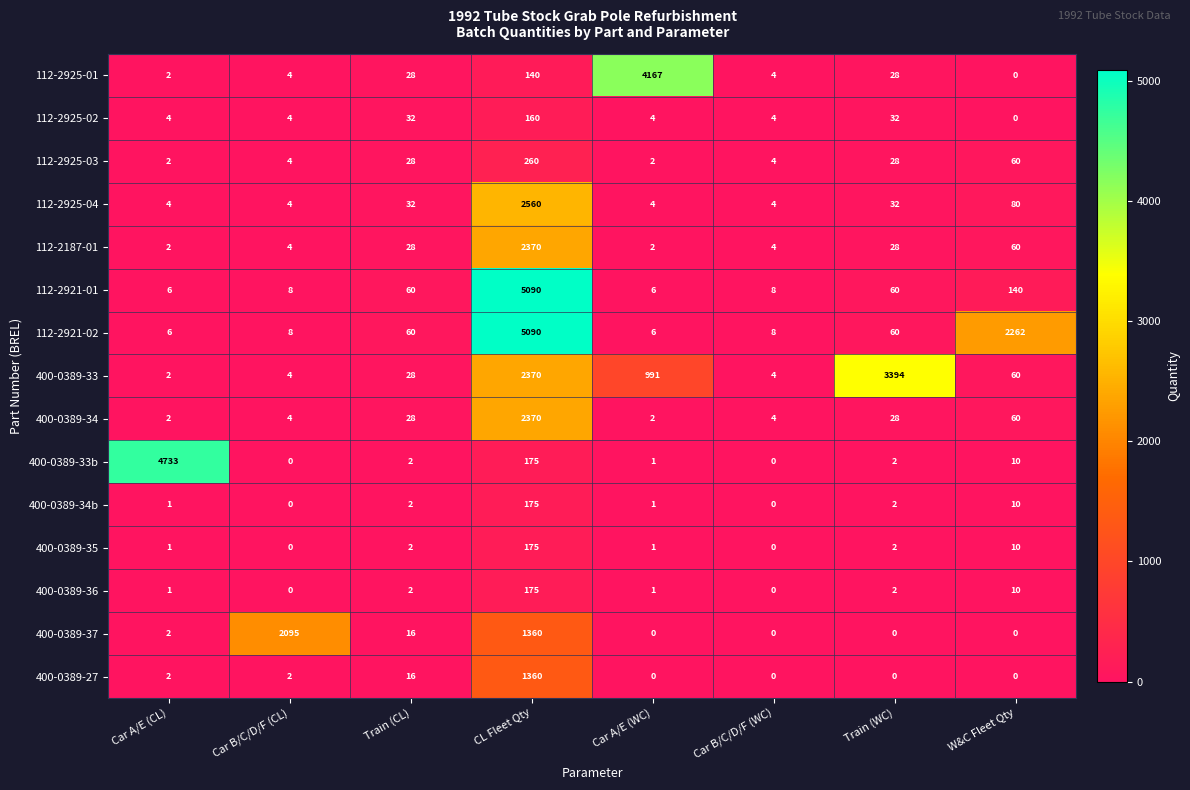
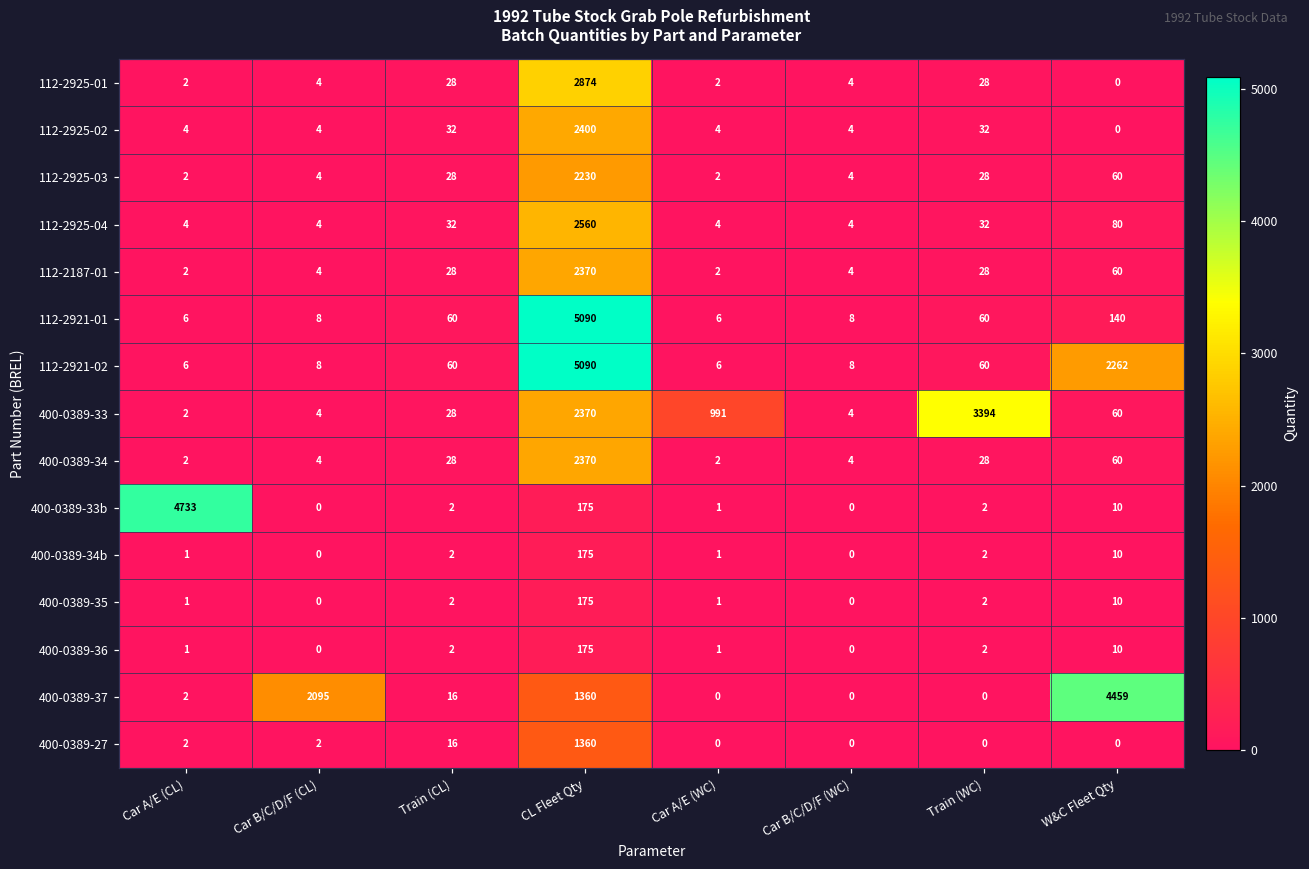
112-2925-01, CL Fleet Qty: 140 -> 2874
112-2925-01, Car A/E (WC): 4167 -> 2
112-2925-02, CL Fleet Qty: 160 -> 2400
112-2925-03, CL Fleet Qty: 260 -> 2230
400-0389-37, W&C Fleet Qty: 0 -> 4459
